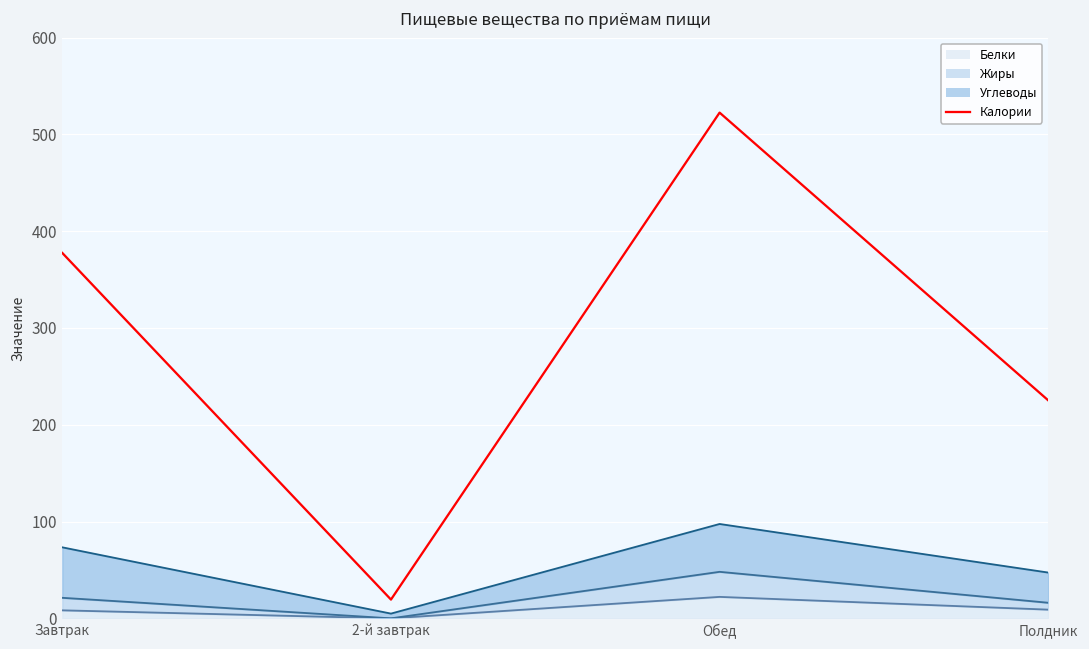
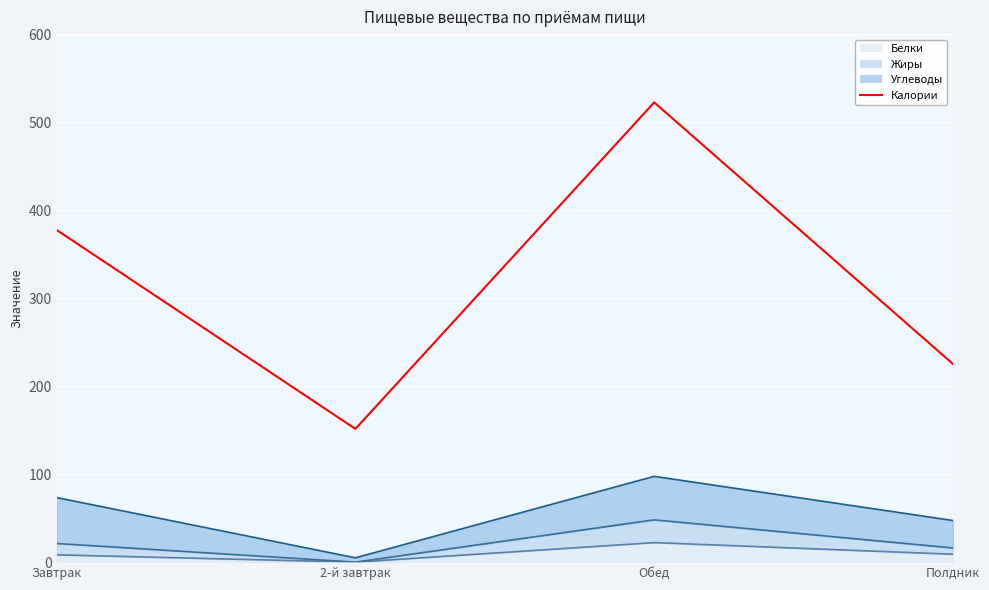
Калории, 2-й завтрак: 20 -> 150
